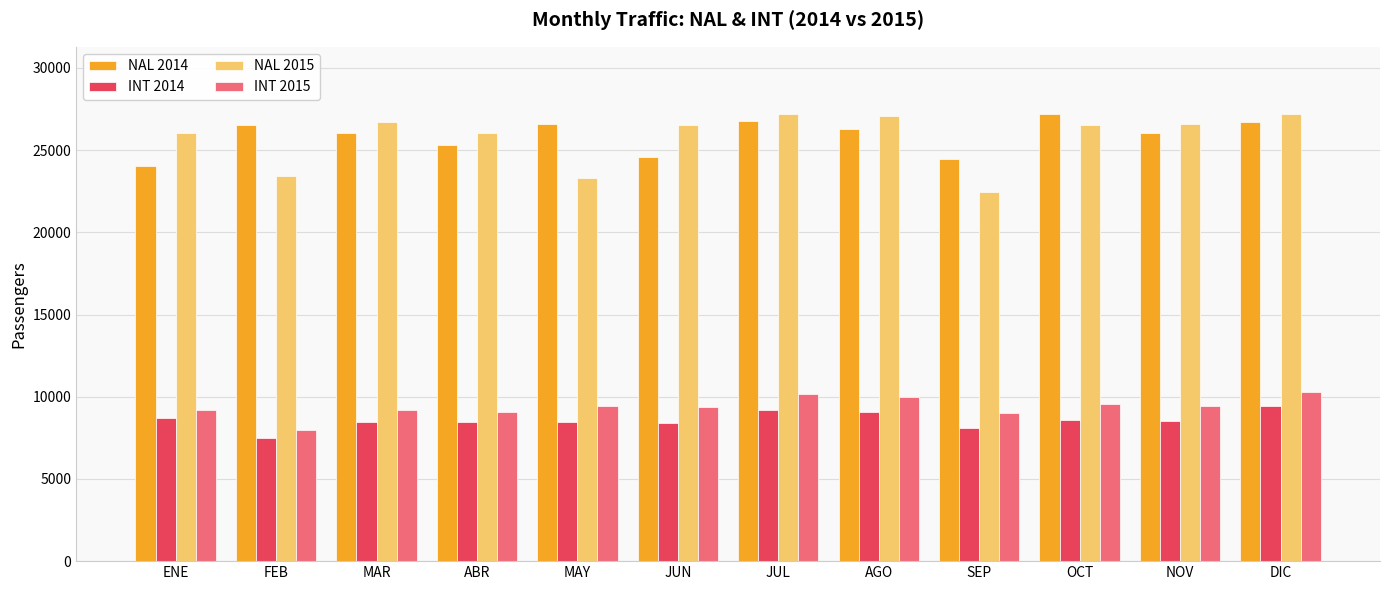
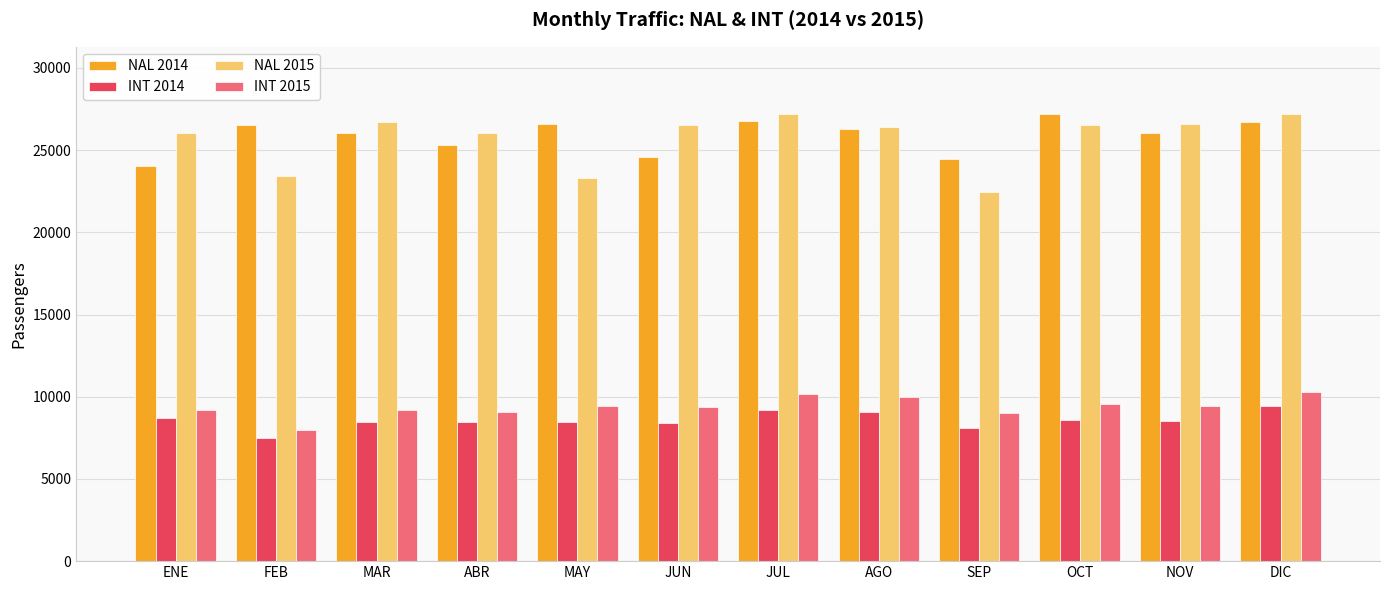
NAL 2015, AGO: 27100 -> 26400
